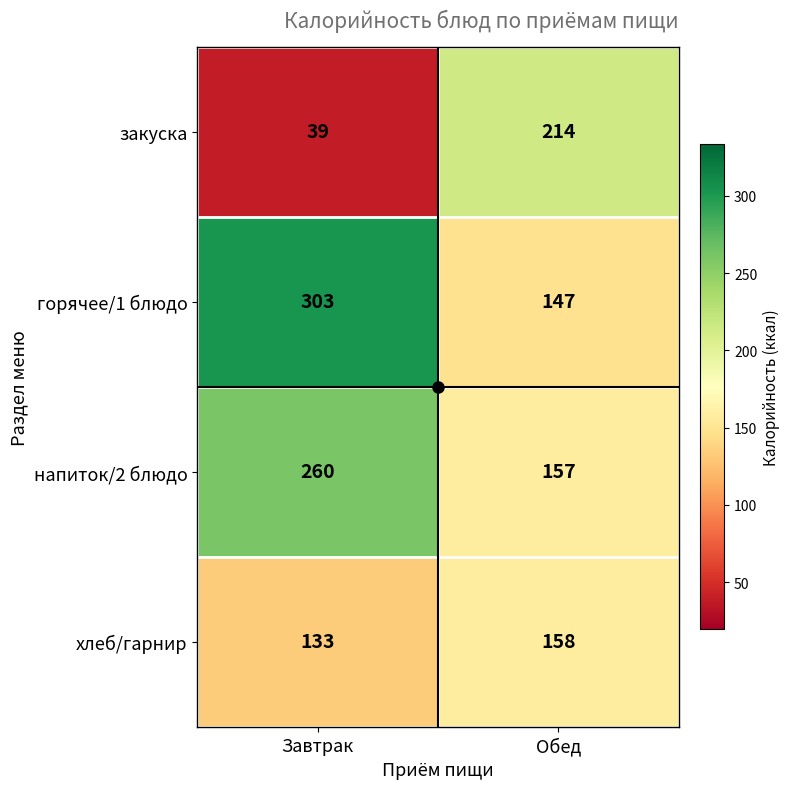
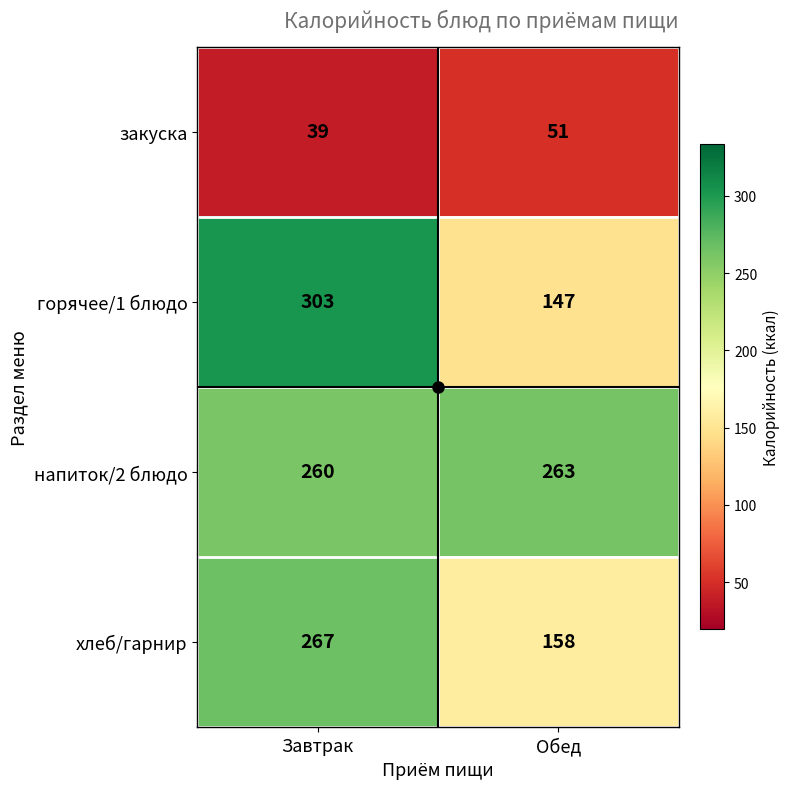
закуска, Обед: 214 -> 51
напиток/2 блюдо, Обед: 157 -> 263
хлеб/гарнир, Завтрак: 133 -> 267
